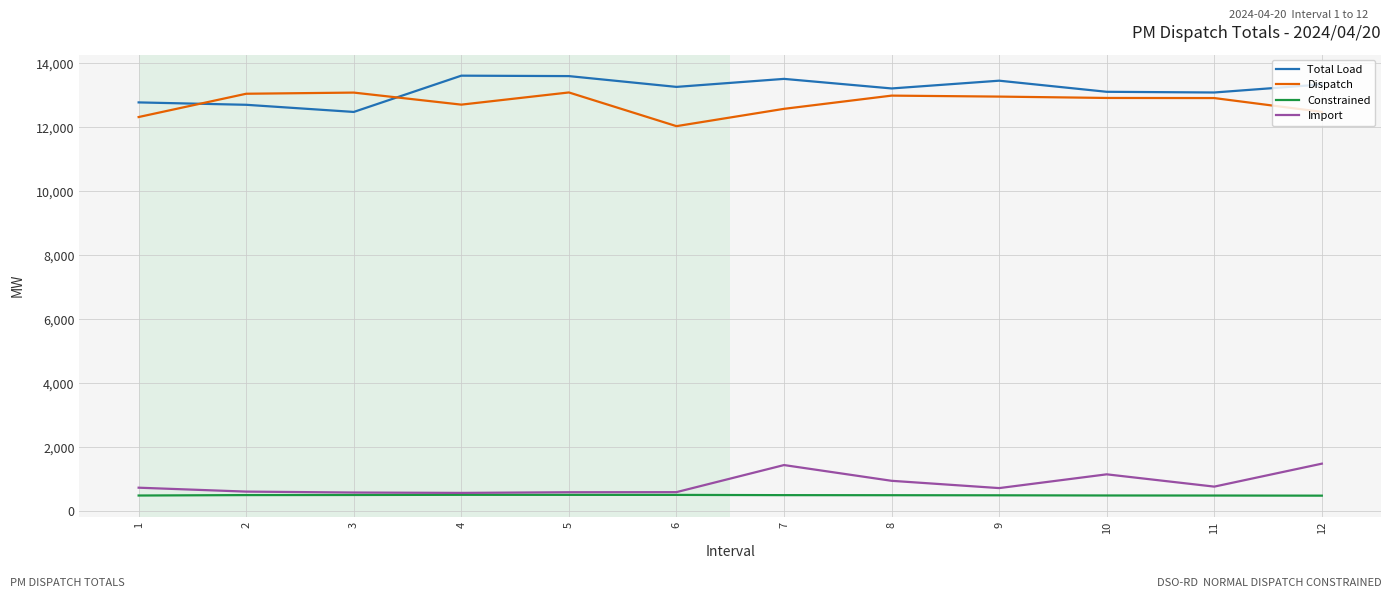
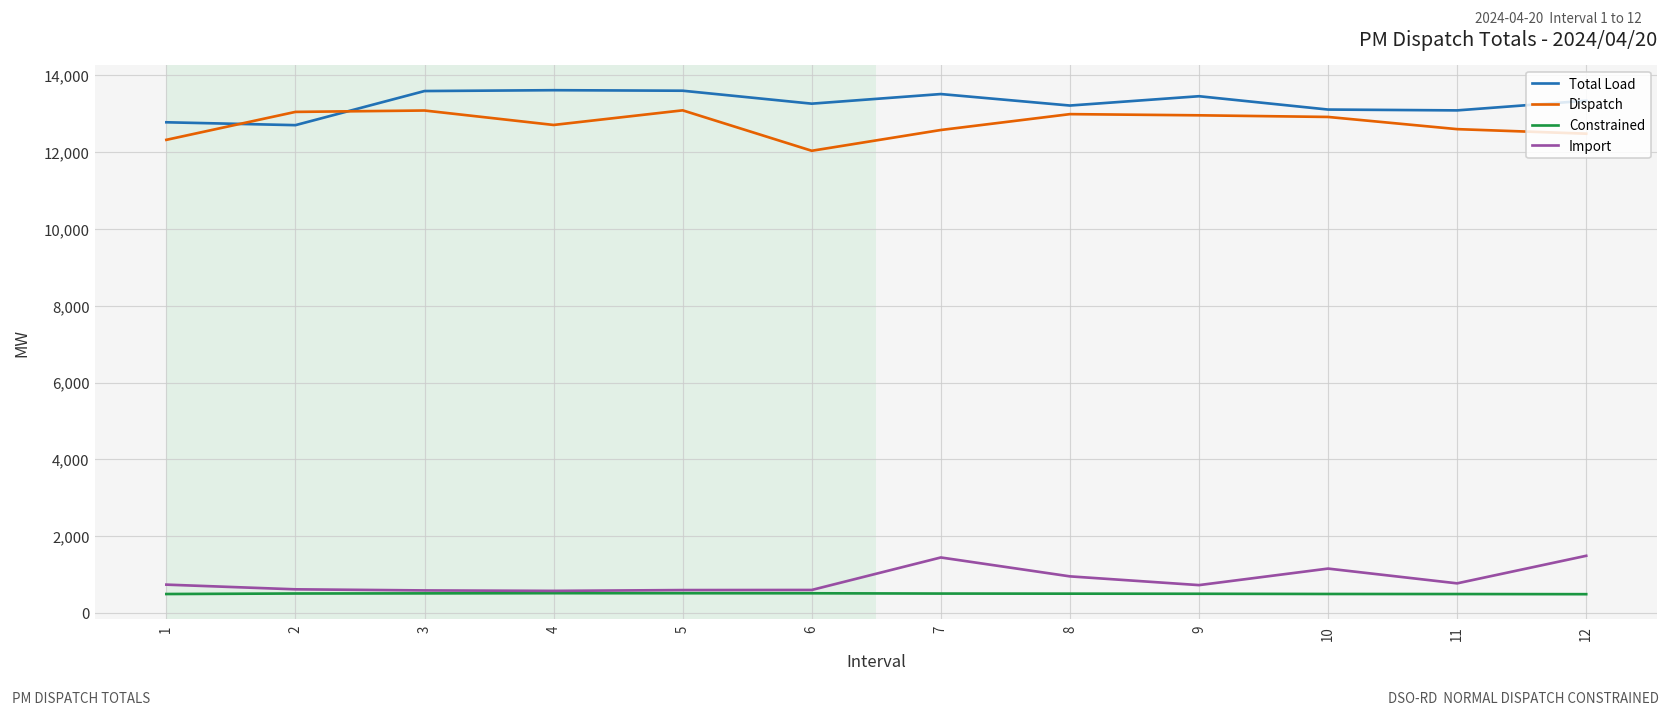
Total Load, 3: 12,500 -> 13,600
Dispatch, 11: 12,900 -> 12,600
